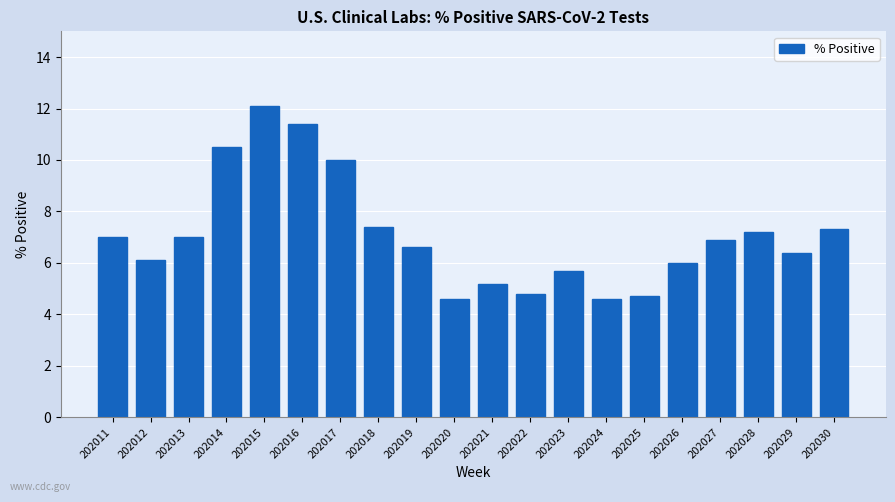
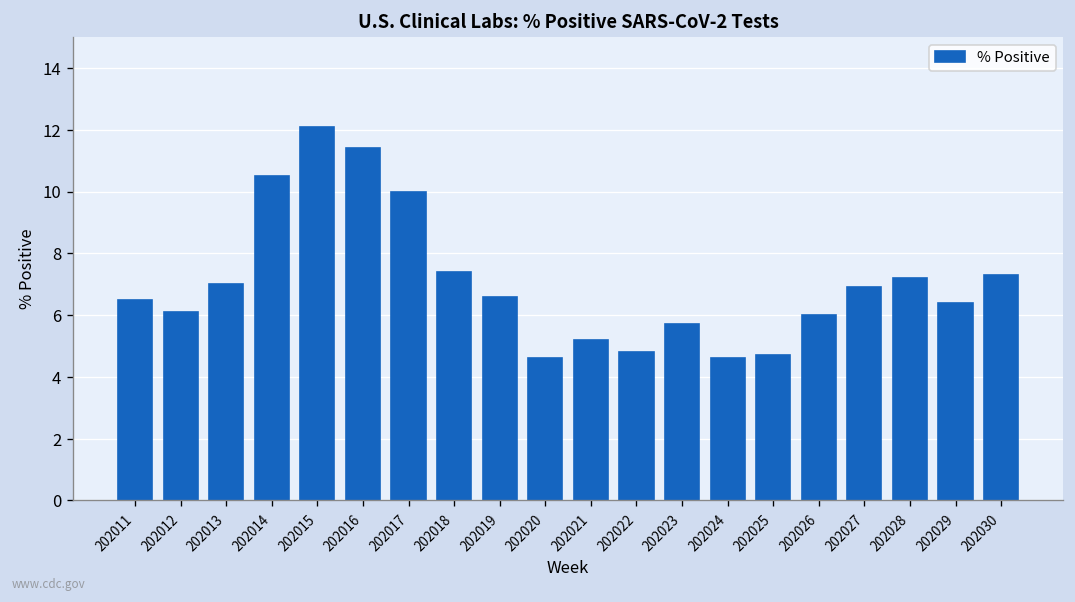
202011: 7.0 -> 6.5
